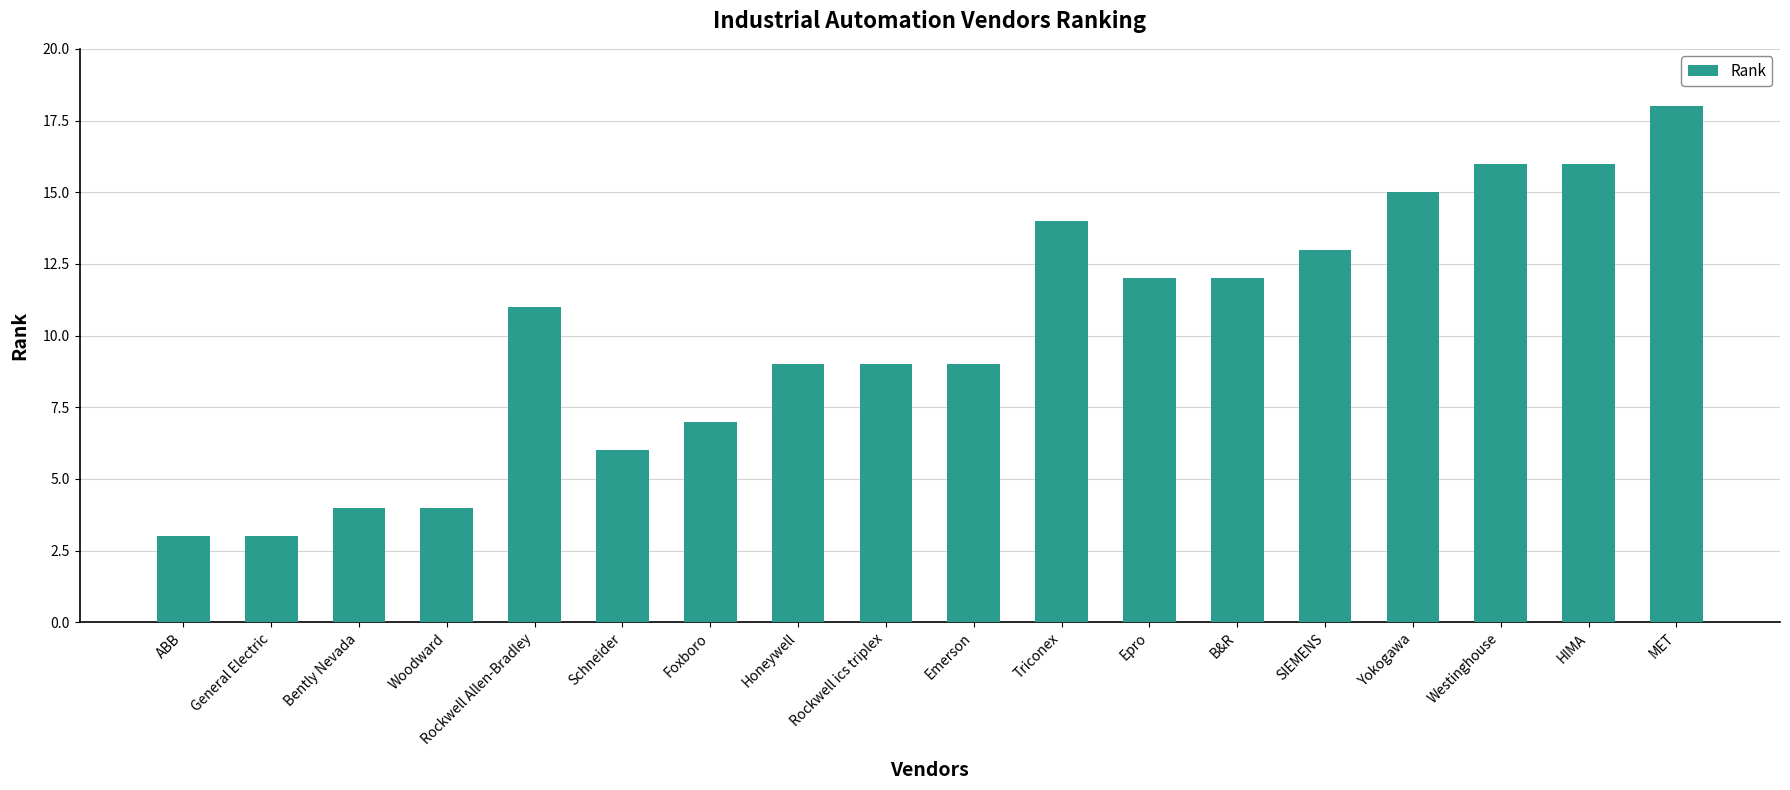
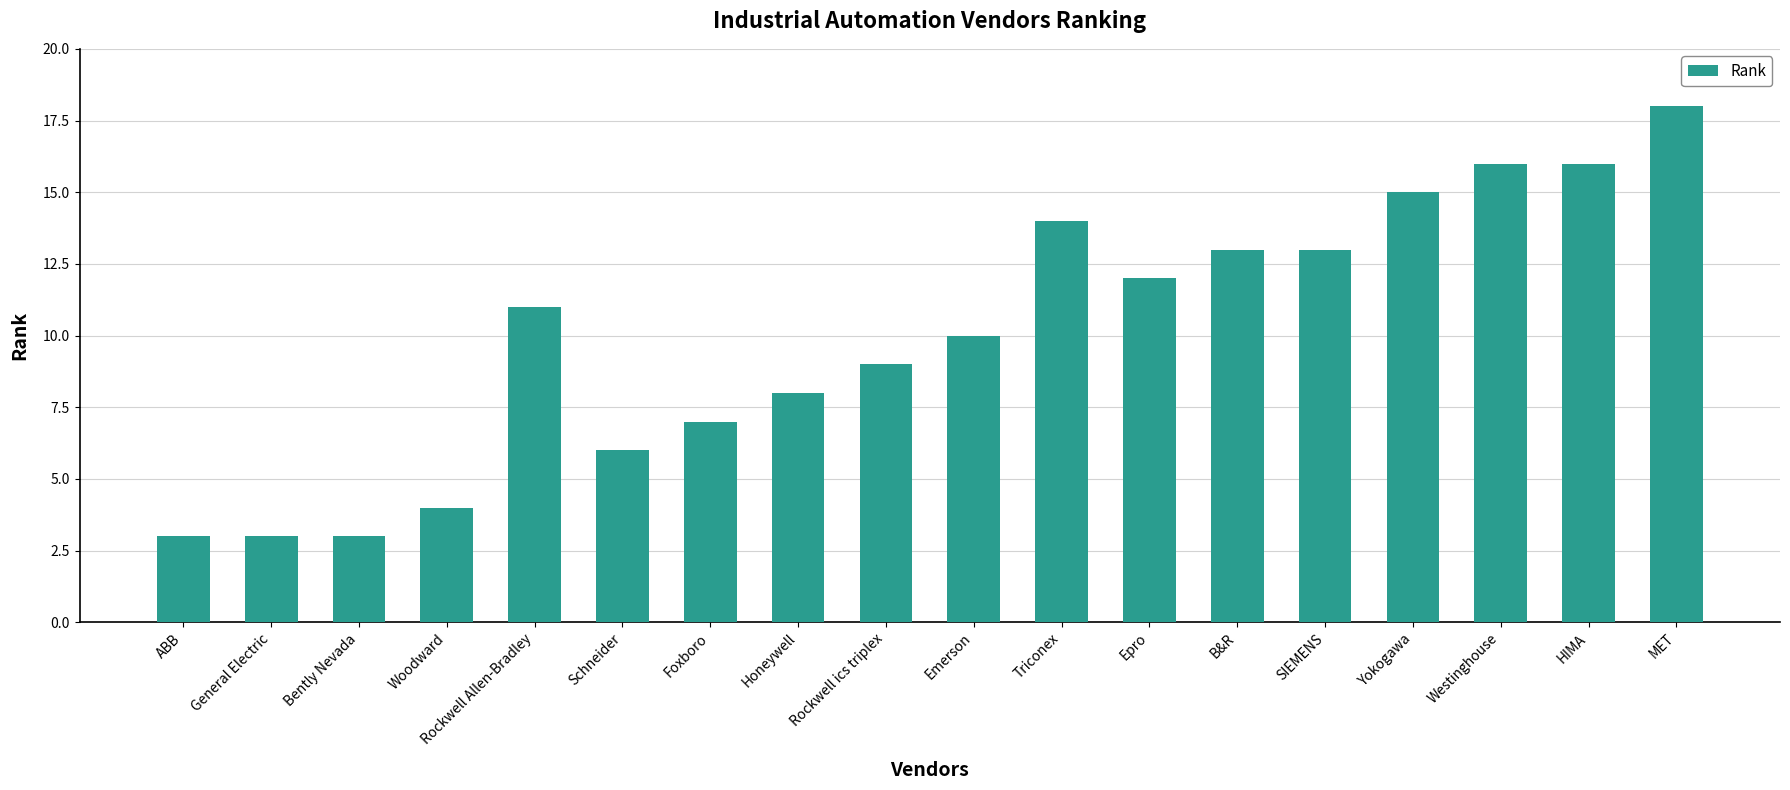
Bently Nevada: 4 -> 3
Honeywell: 9 -> 8
Emerson: 9 -> 10
B&R: 12 -> 13
